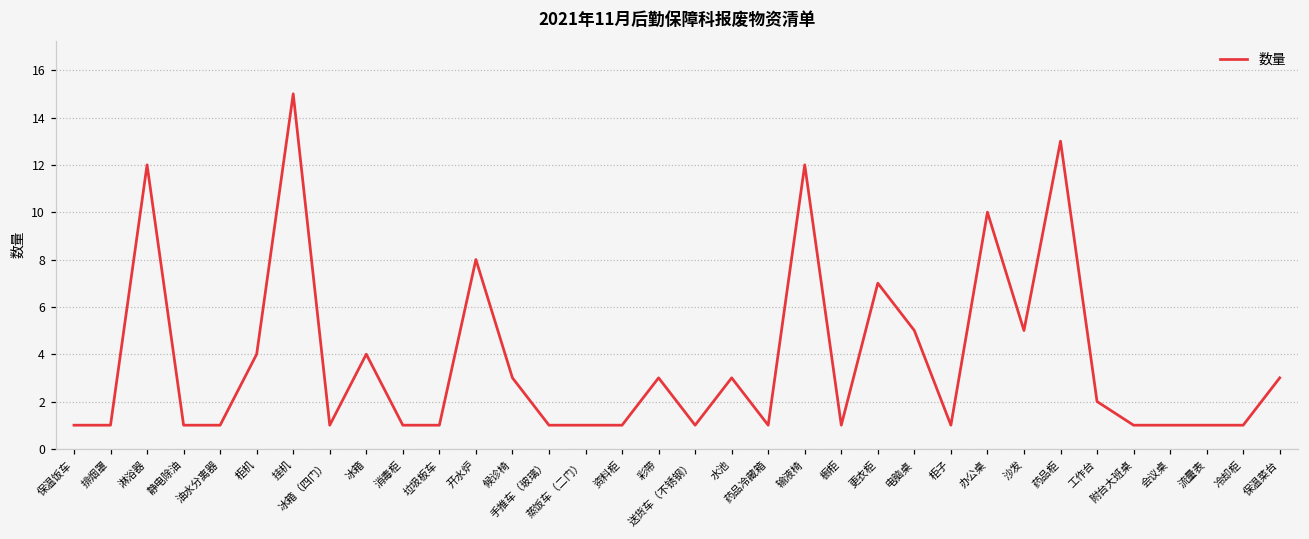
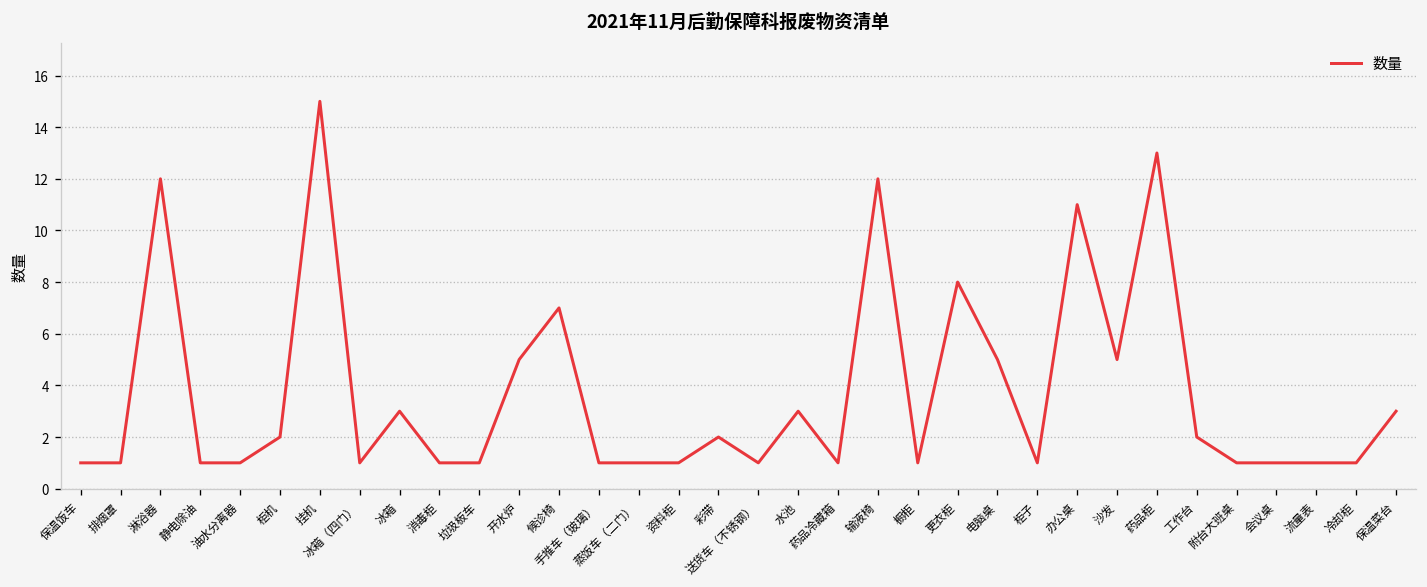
柜机: 4 -> 2
冰箱: 4 -> 3
开水炉: 8 -> 5
候诊椅: 3 -> 7
彩带: 3 -> 2
更衣柜: 7 -> 8
办公桌: 10 -> 11
